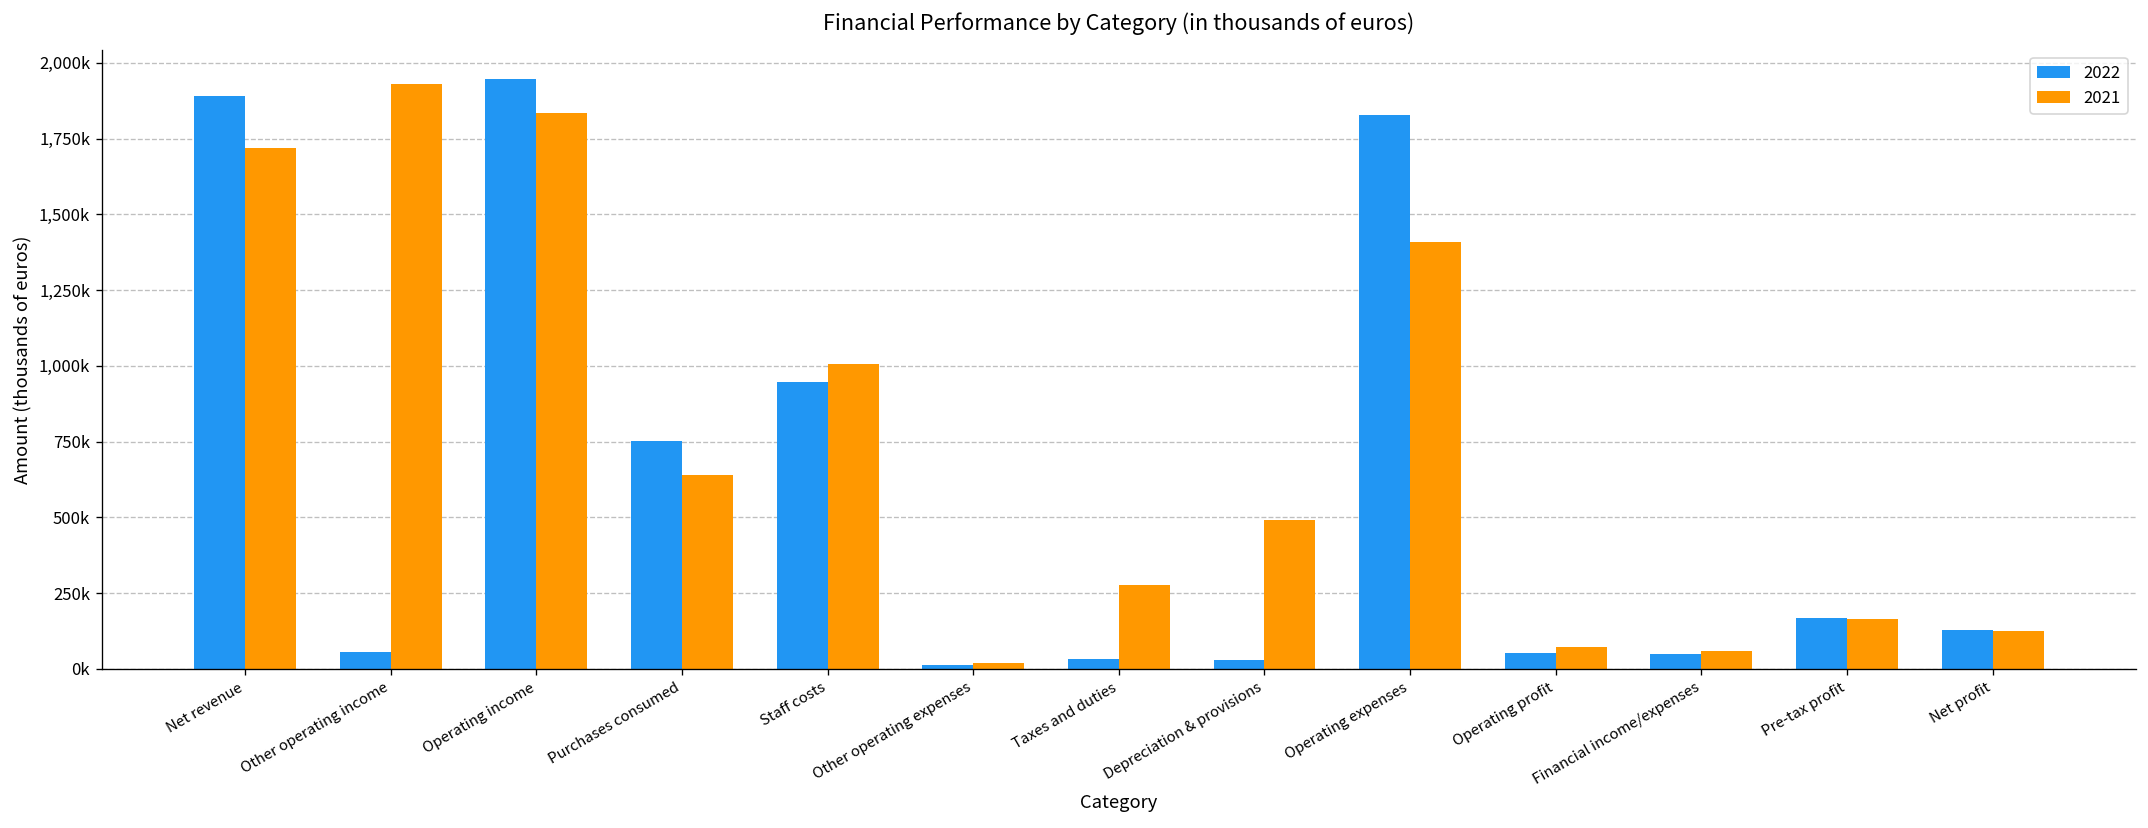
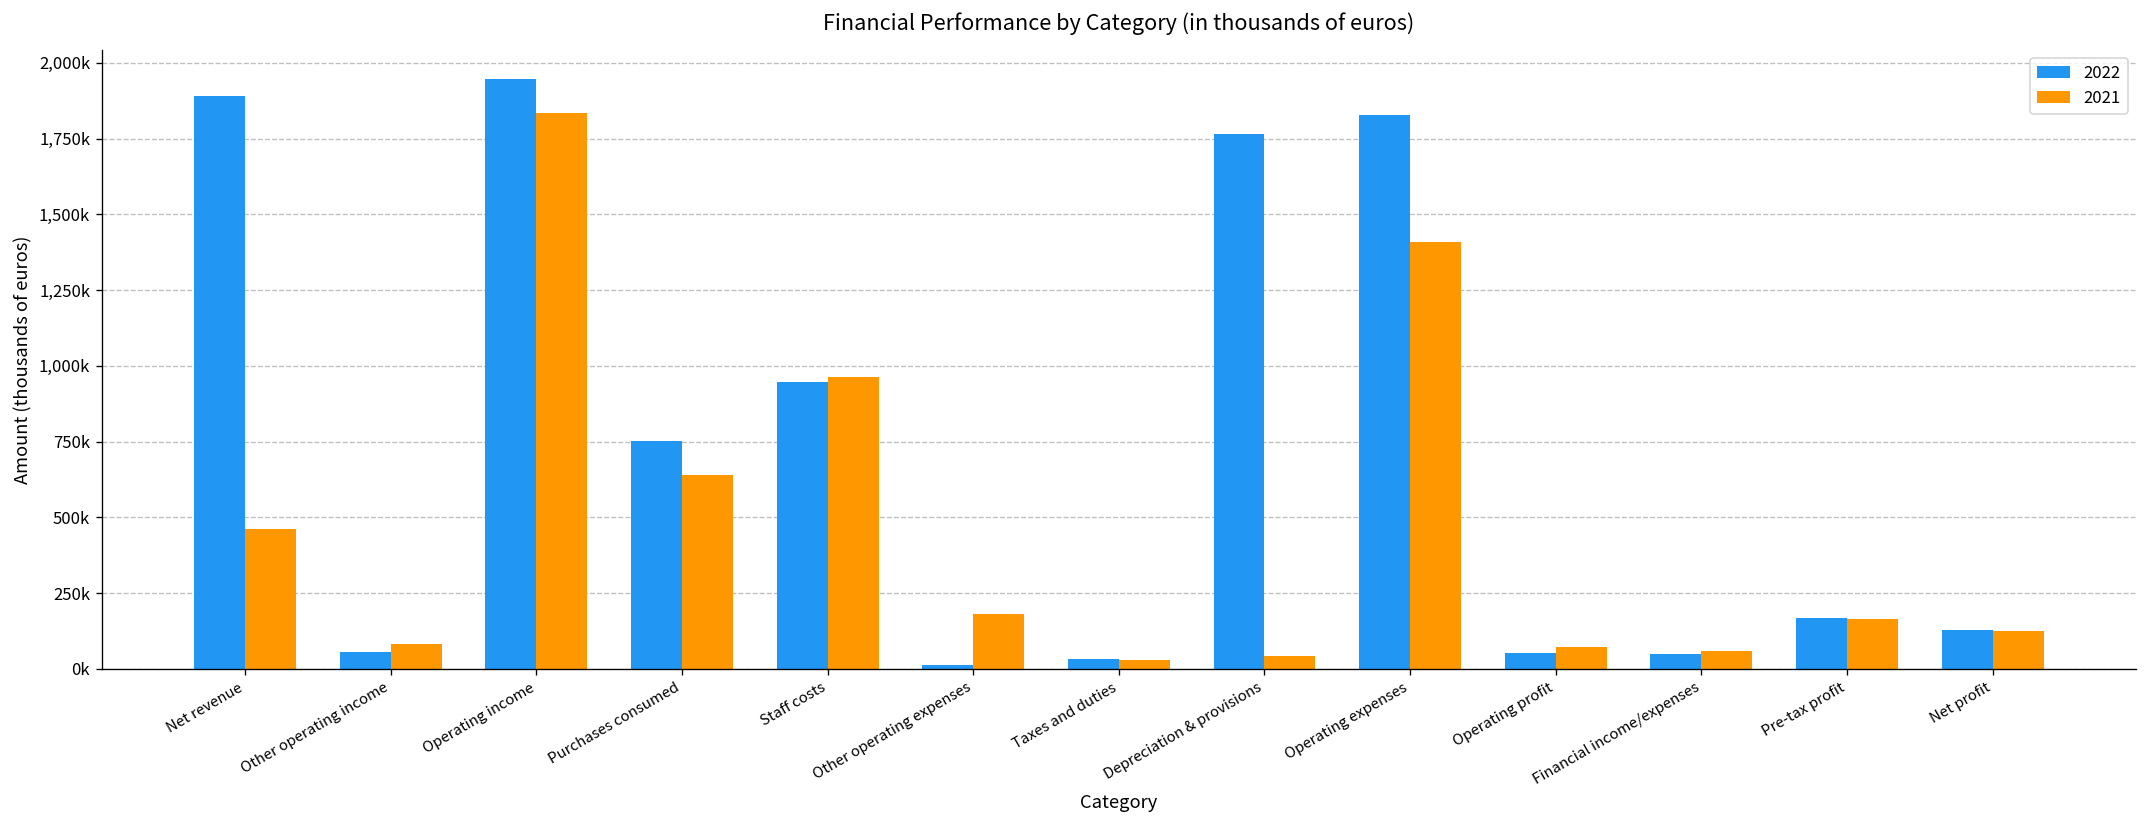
2021, Net revenue: 1,720,000 -> 460,000
2021, Other operating income: 1,930,000 -> 80,000
2021, Staff costs: 1,000,000 -> 960,000
2021, Other operating expenses: 20,000 -> 180,000
2021, Taxes and duties: 280,000 -> 30,000
2022, Depreciation & provisions: 30,000 -> 1,770,000
2021, Depreciation & provisions: 490,000 -> 40,000
